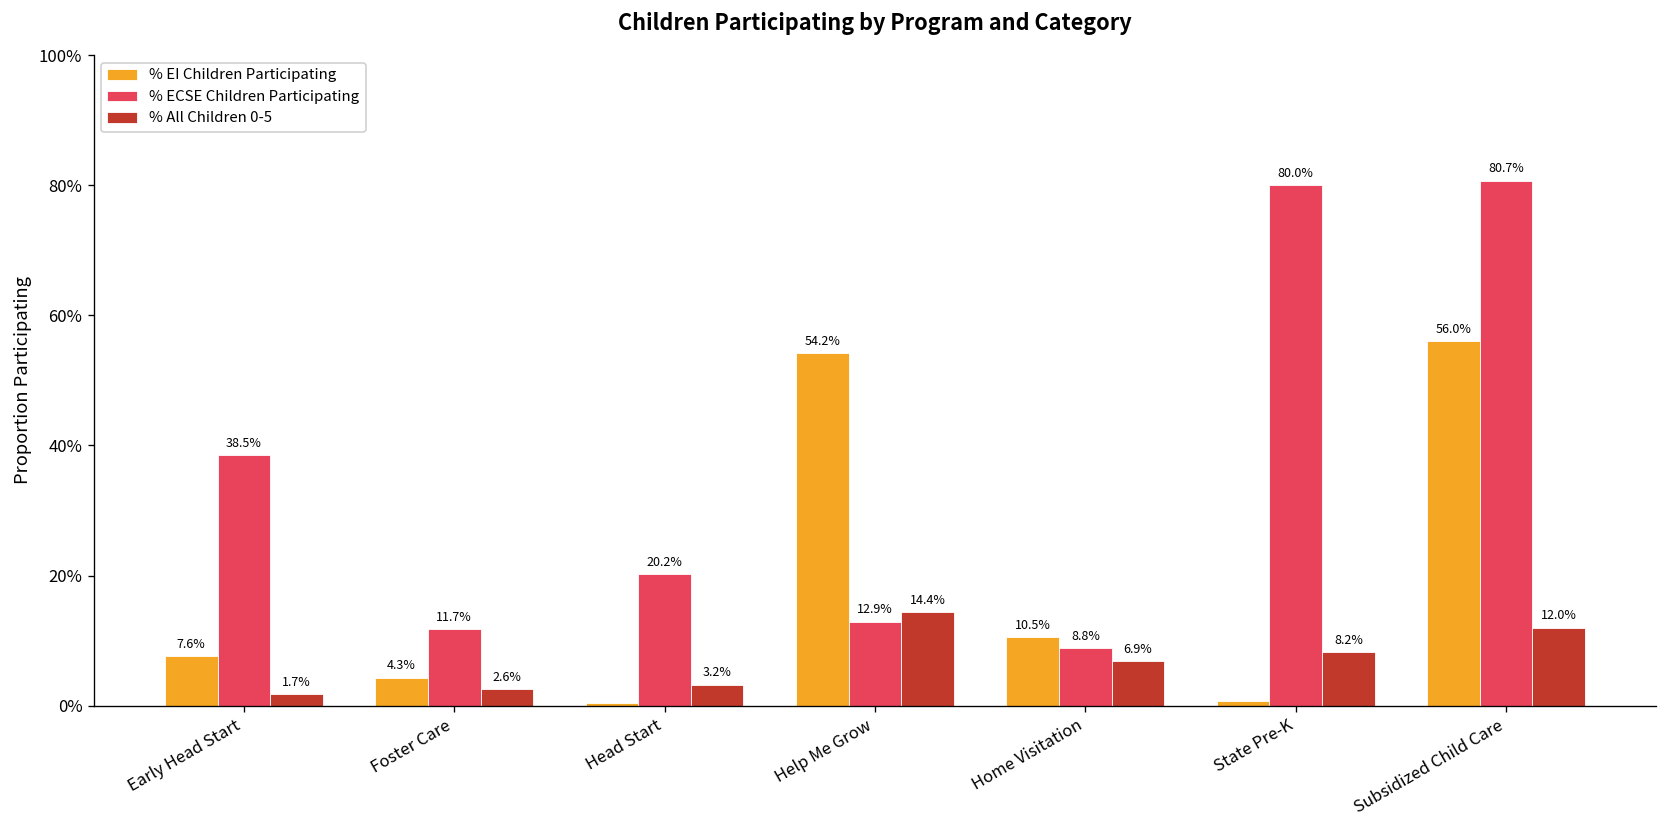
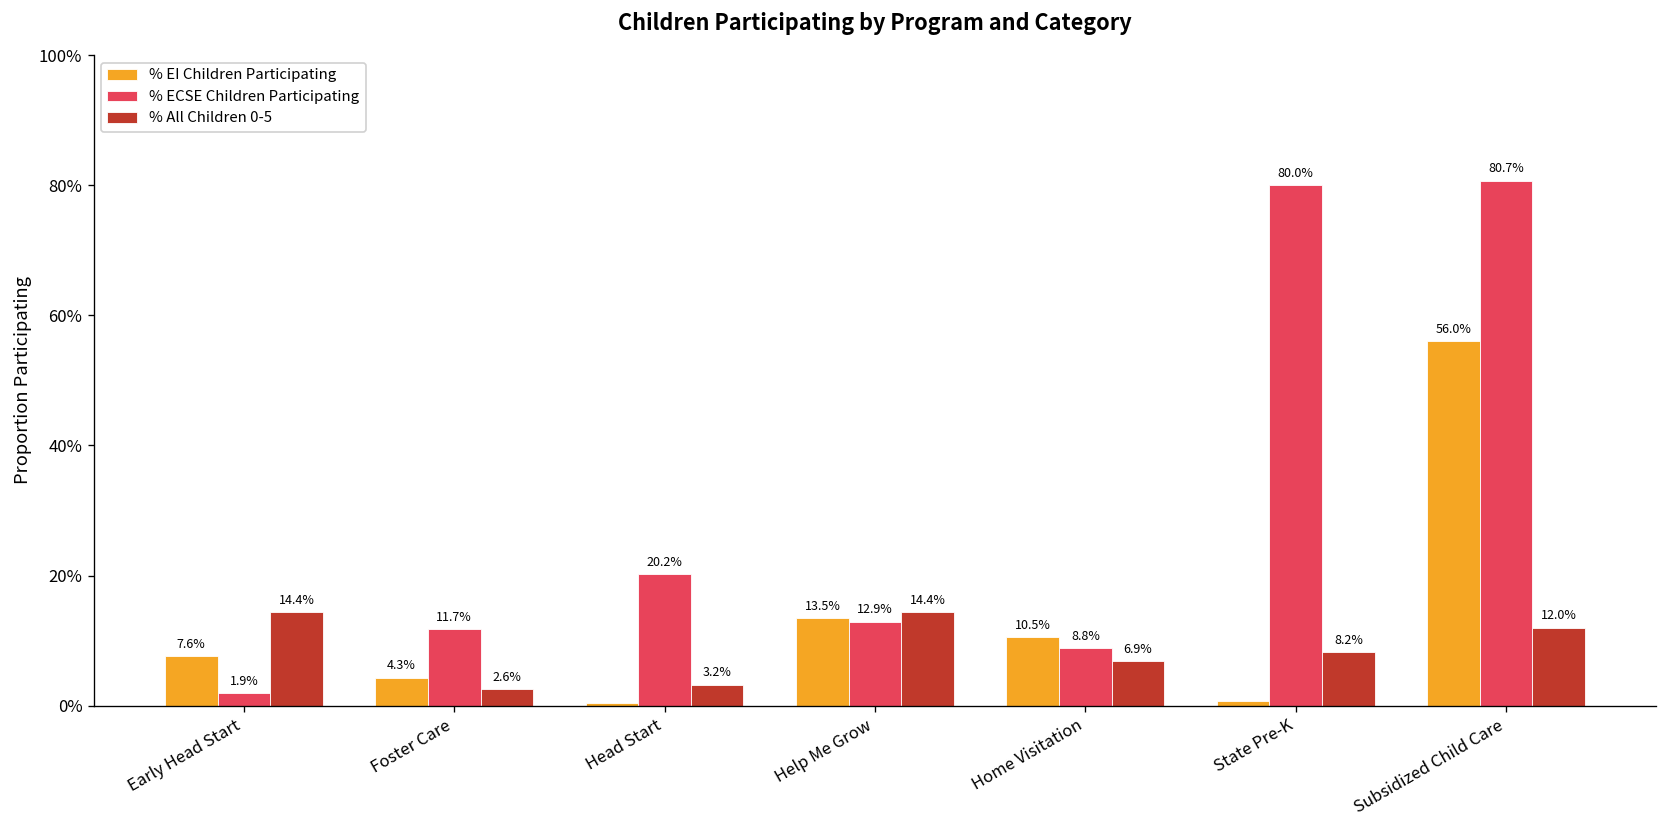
% ECSE Children Participating, Early Head Start: 38.5% -> 1.9%
% All Children 0-5, Early Head Start: 1.7% -> 14.4%
% EI Children Participating, Help Me Grow: 54.2% -> 13.5%
